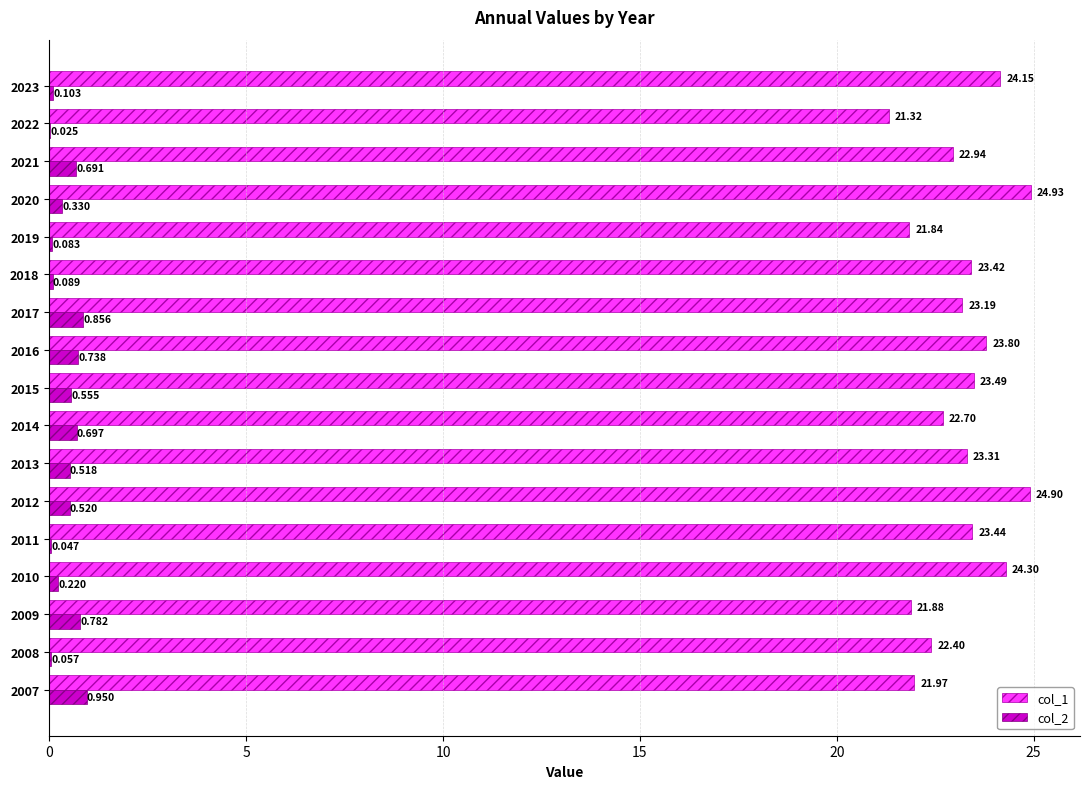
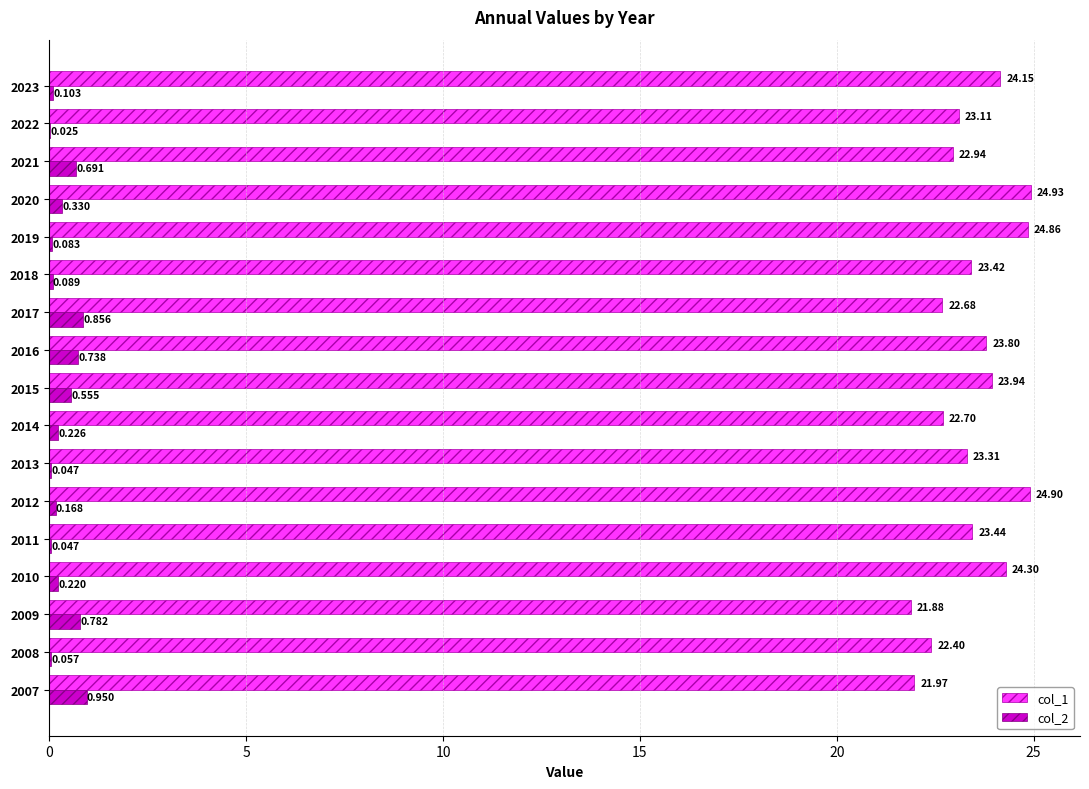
col_1, 2022: 21.32 -> 23.11
col_1, 2019: 21.84 -> 24.86
col_1, 2017: 23.19 -> 22.68
col_1, 2015: 23.49 -> 23.94
col_2, 2014: 0.697 -> 0.226
col_2, 2013: 0.518 -> 0.047
col_2, 2012: 0.520 -> 0.168
